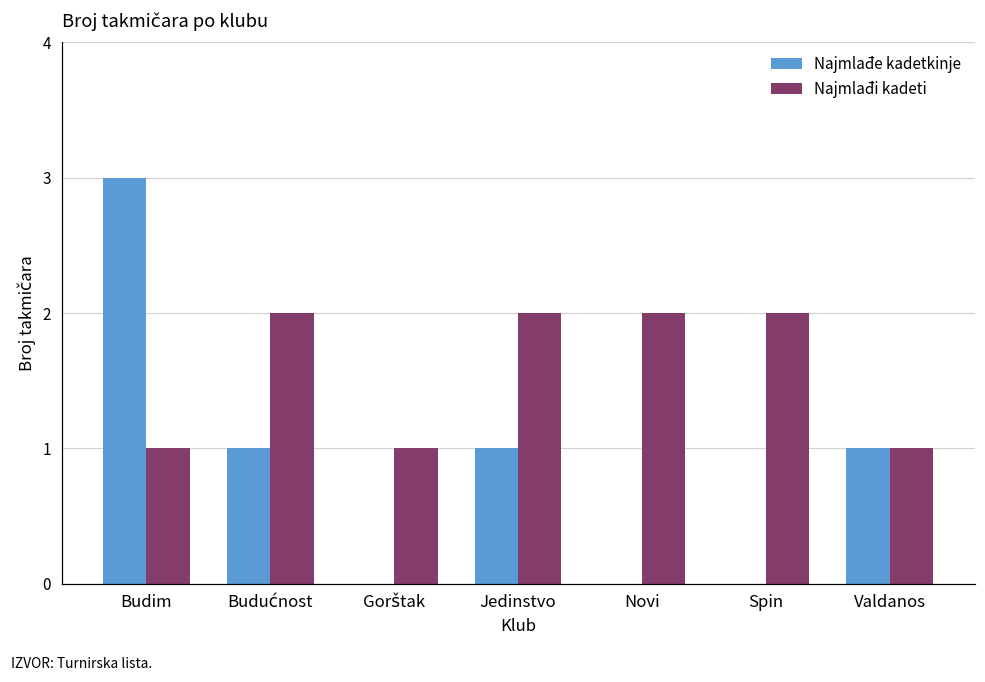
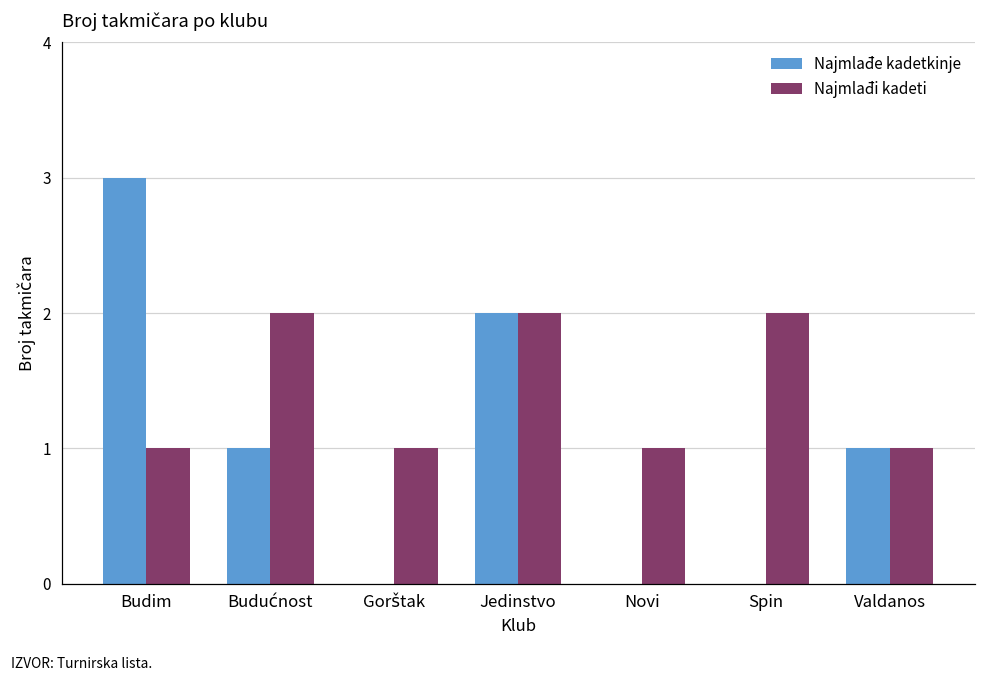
Najmlađe kadetkinje, Jedinstvo: 1 -> 2
Najmlađi kadeti, Novi: 2 -> 1
